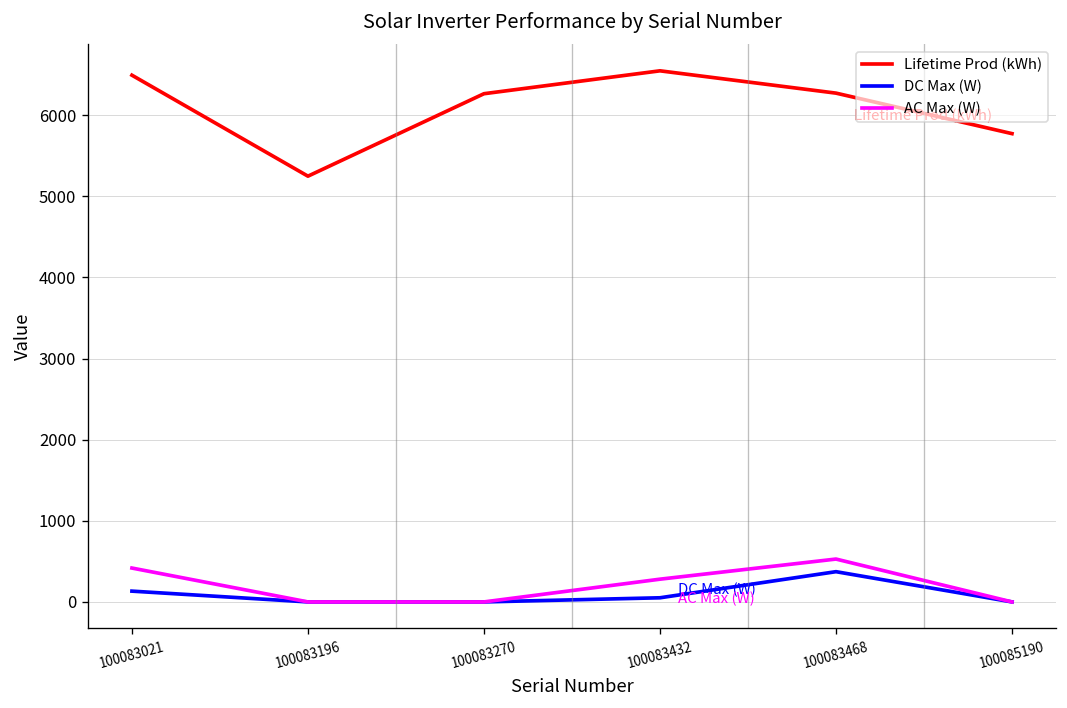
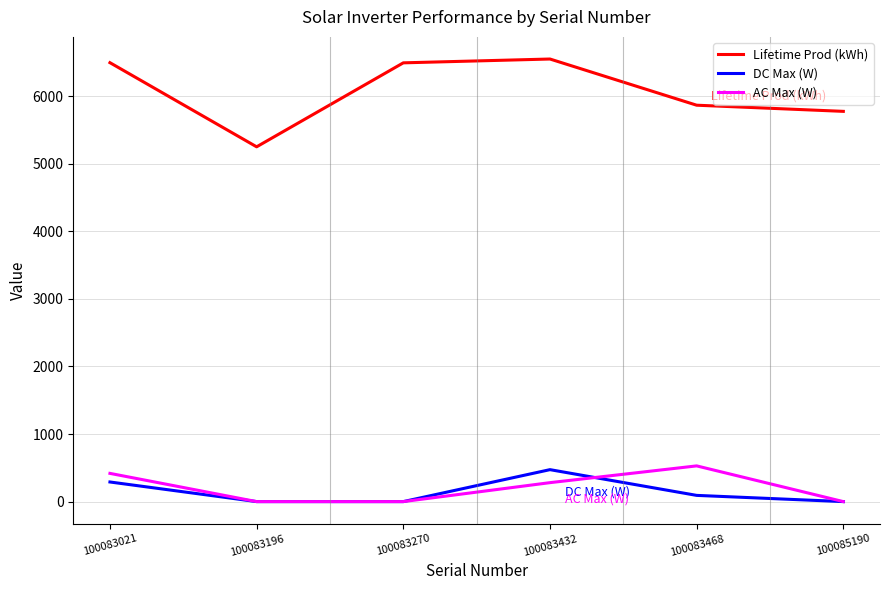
DC Max (W), 100083021: 100 -> 300
Lifetime Prod (kWh), 100083270: 6300 -> 6500
DC Max (W), 100083432: 100 -> 500
Lifetime Prod (kWh), 100083468: 6300 -> 5900
DC Max (W), 100083468: 400 -> 100
